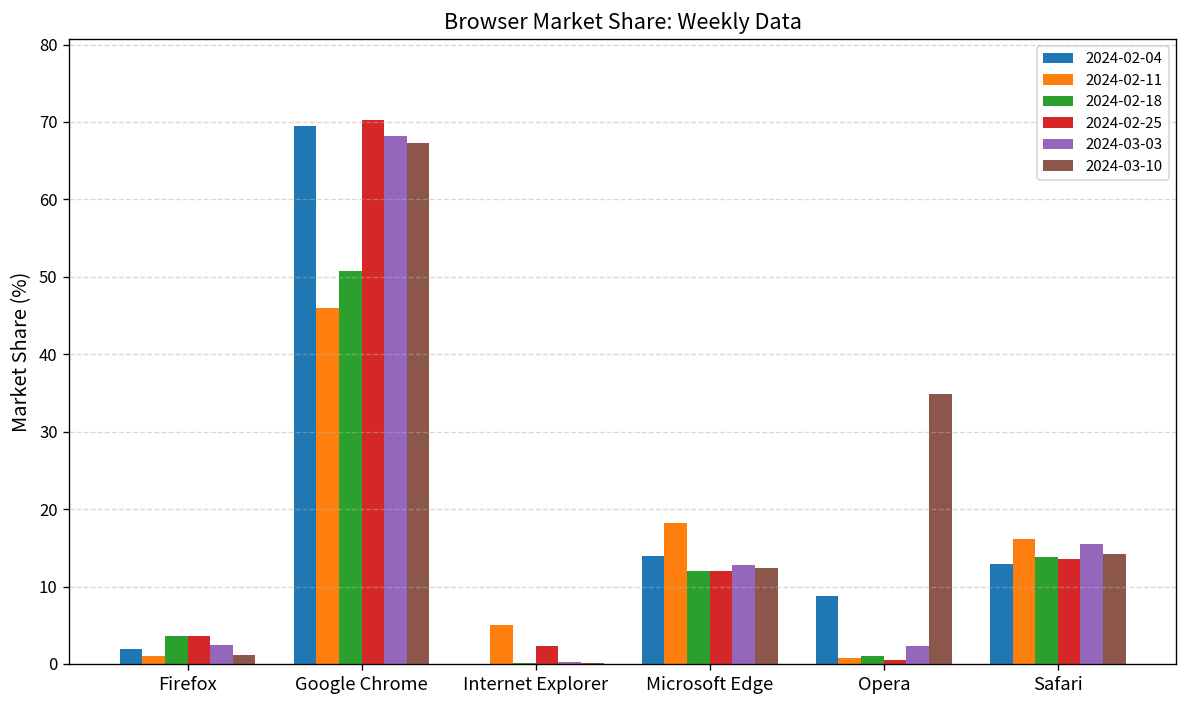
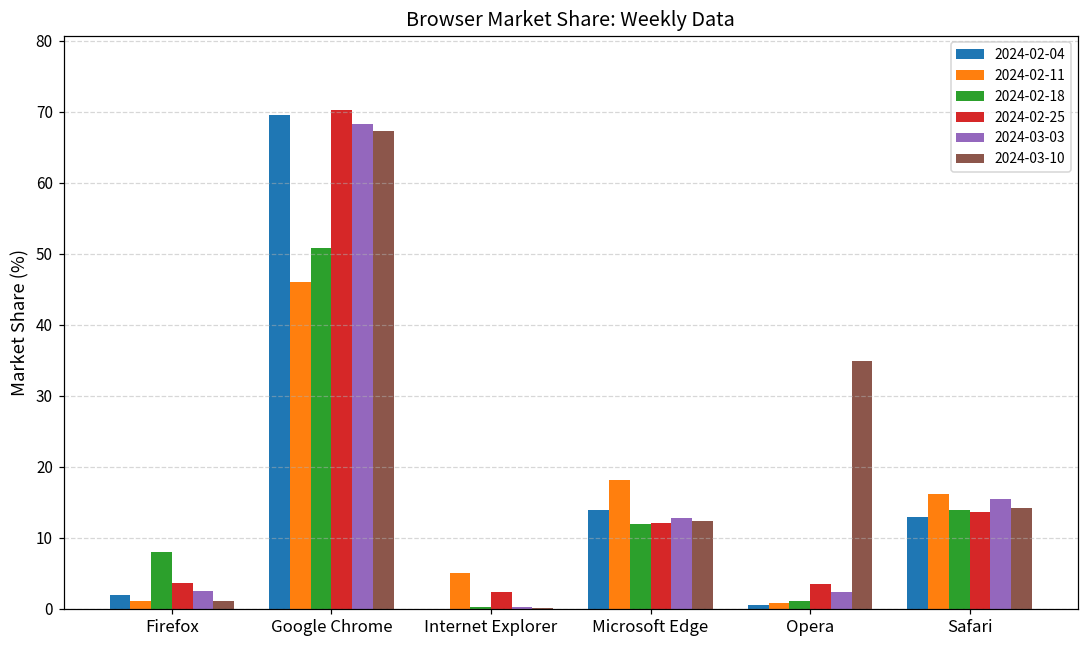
2024-02-18, Firefox: 4 -> 8
2024-02-04, Opera: 9 -> 1
2024-02-25, Opera: 1 -> 4
